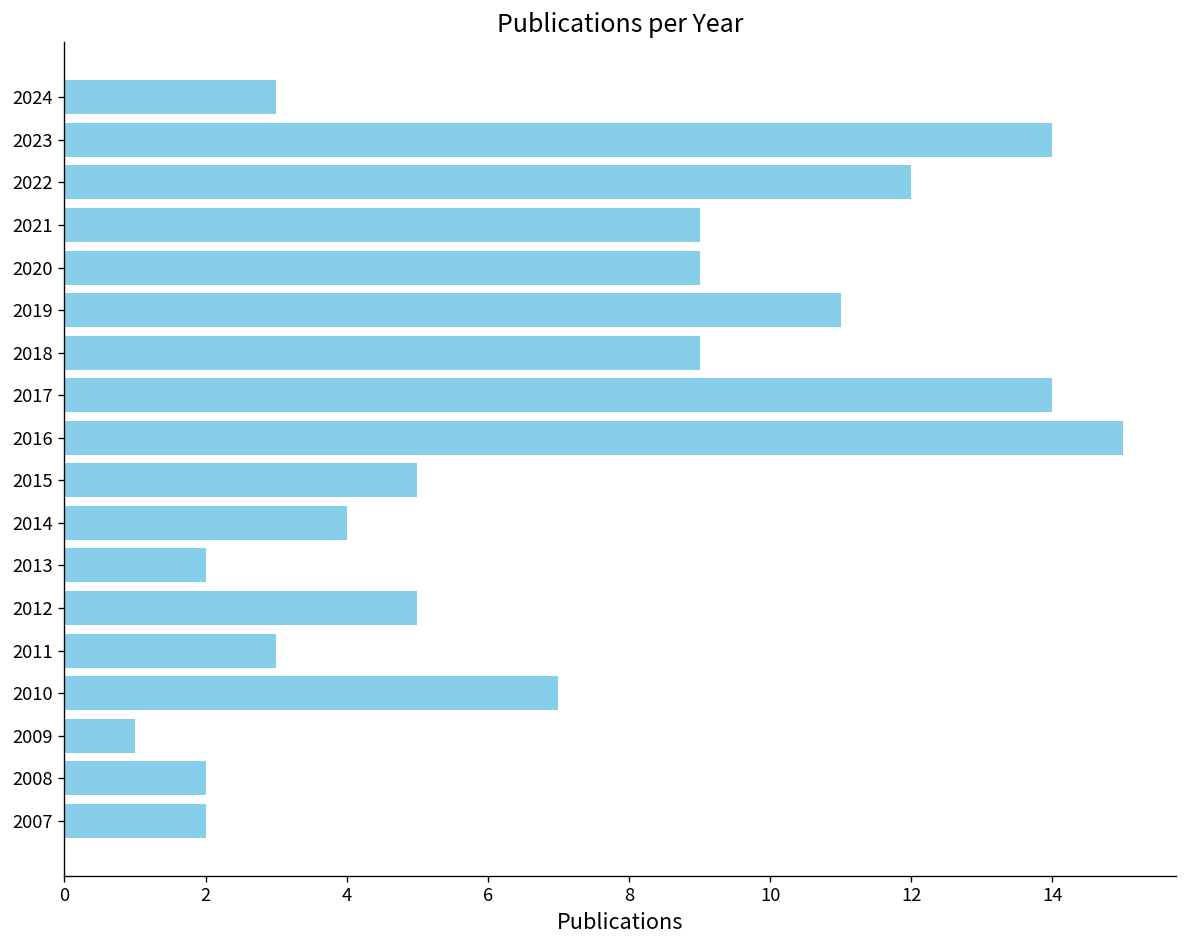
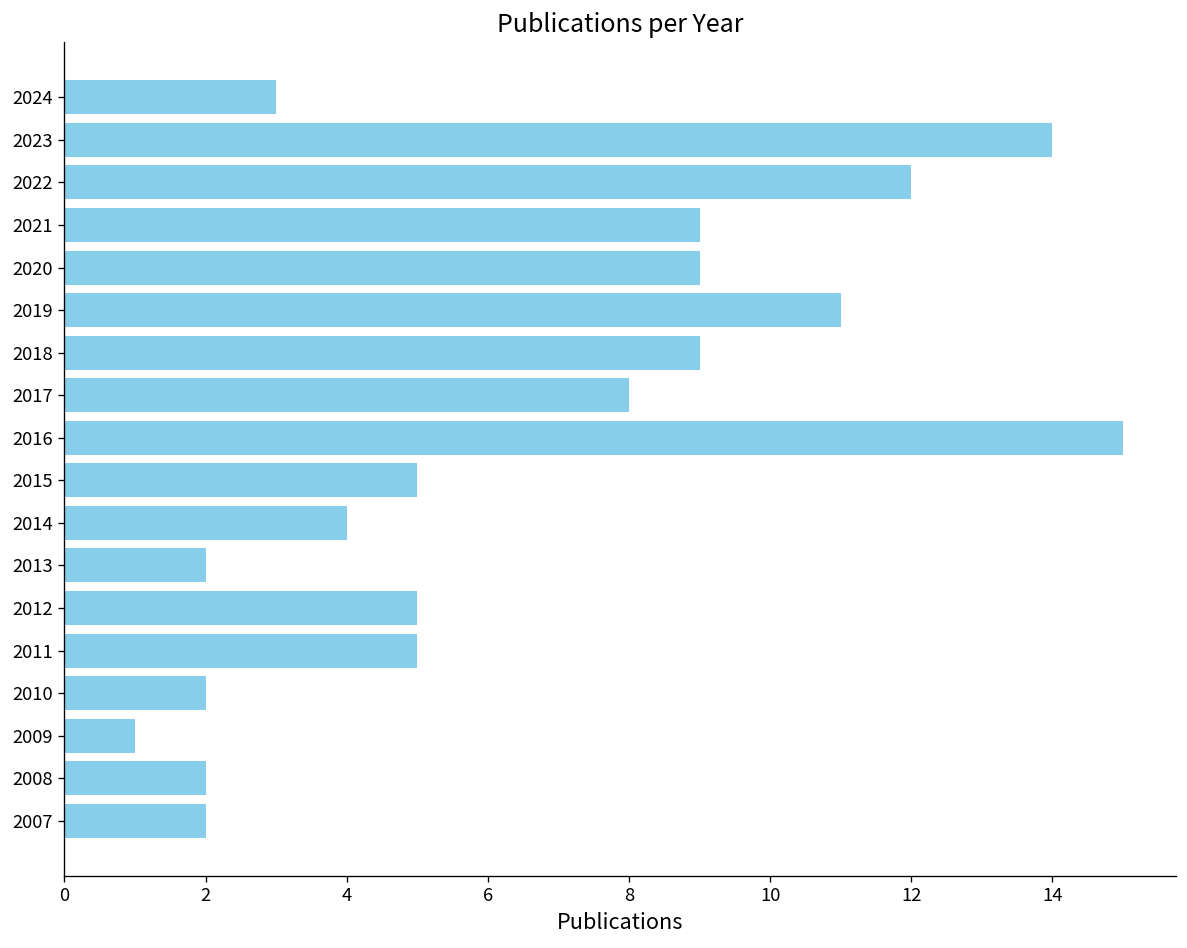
2017: 14 -> 8
2011: 3 -> 5
2010: 7 -> 2
